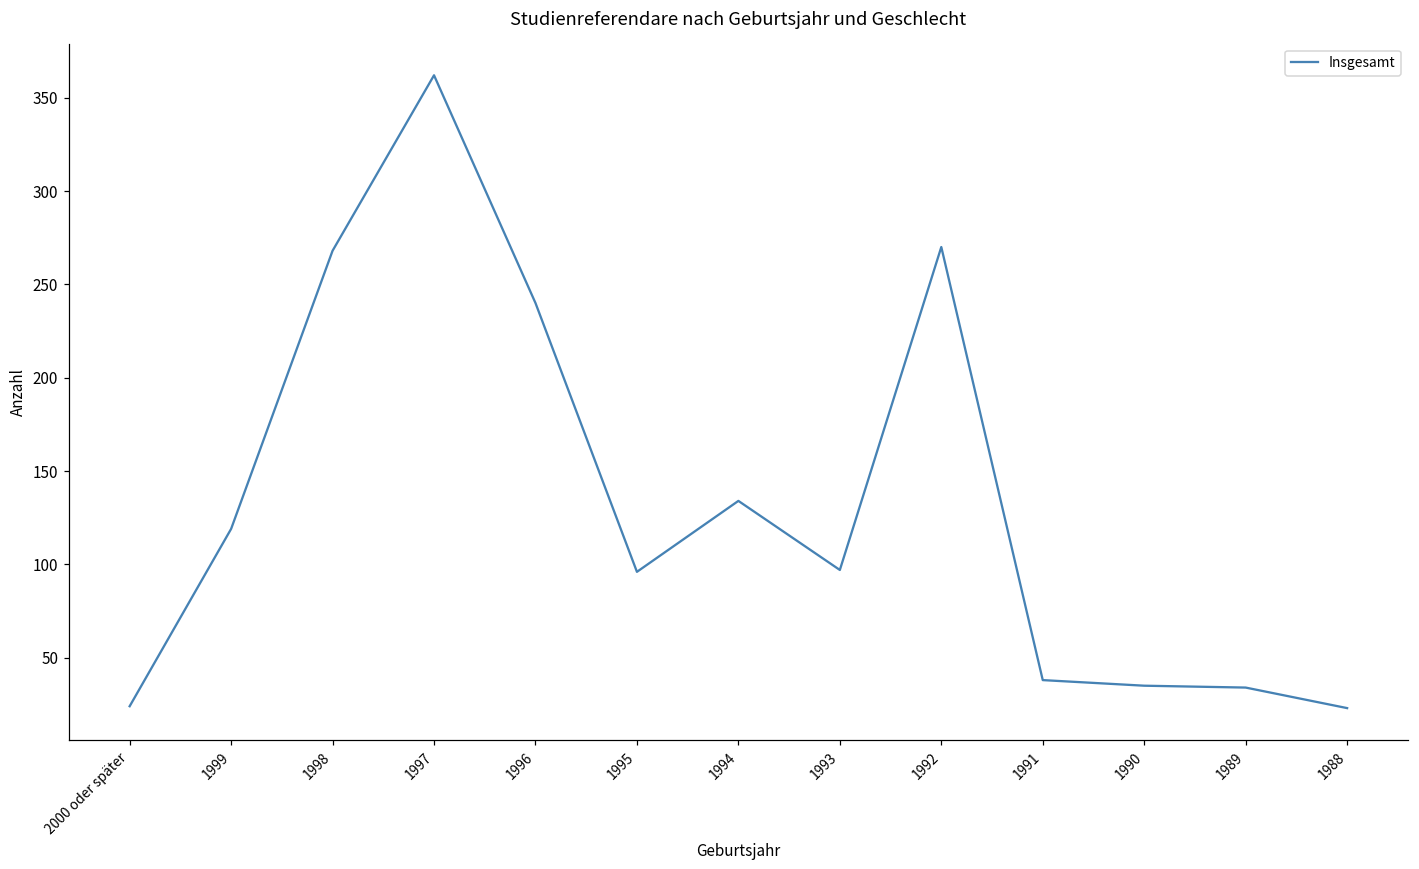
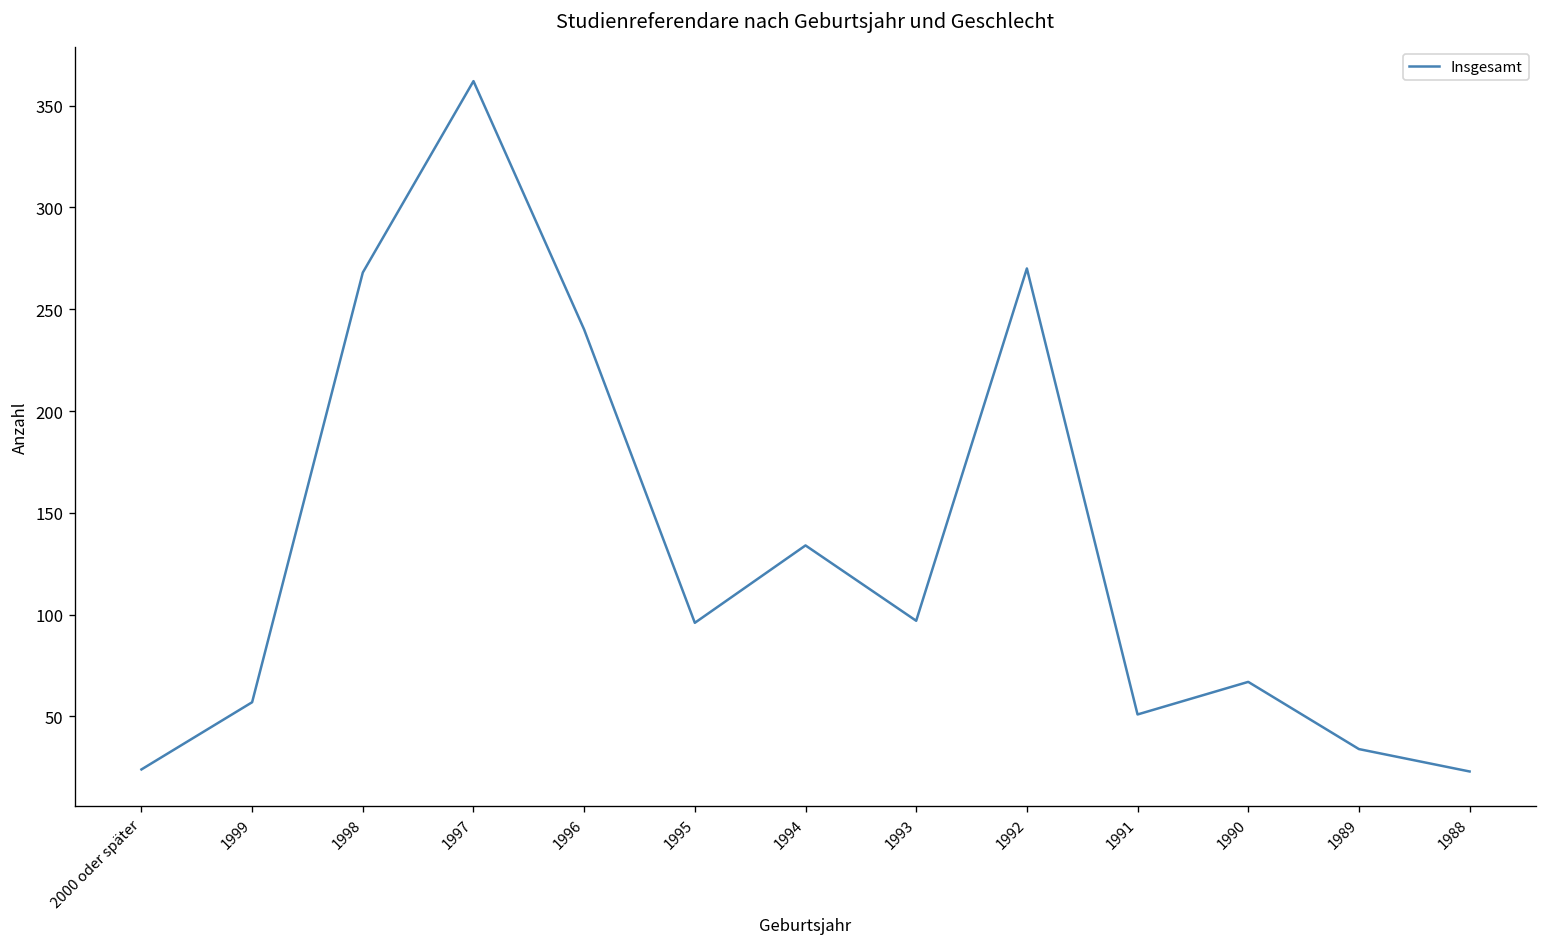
1999: 119 -> 57
1991: 38 -> 51
1990: 35 -> 67
